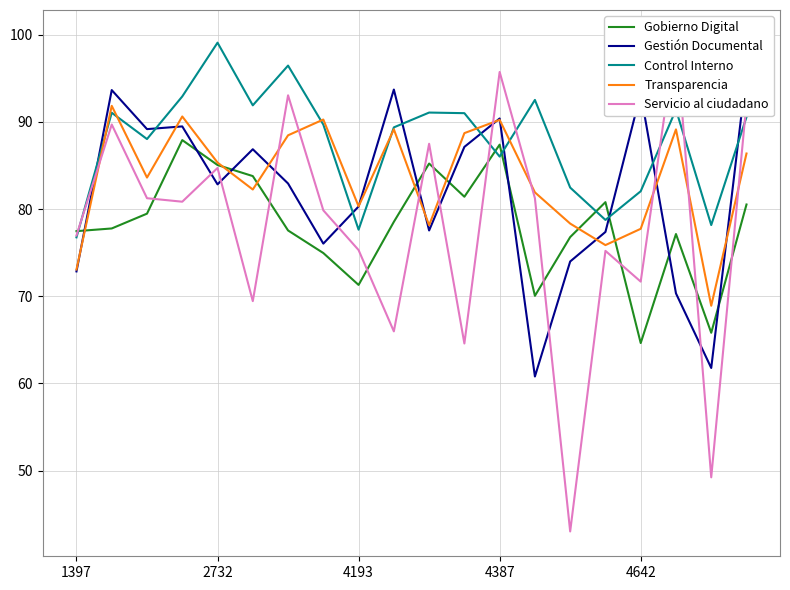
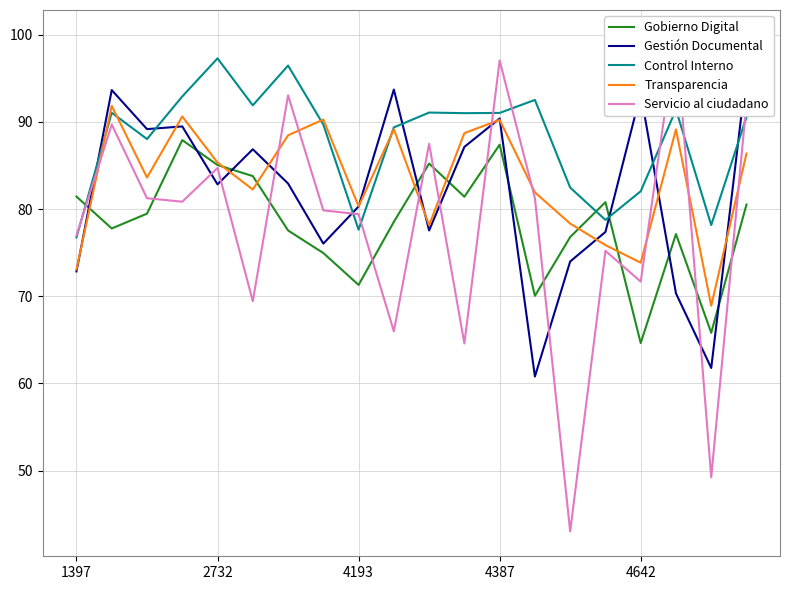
Gobierno Digital, 1397: 77 -> 81
Control Interno, 2732: 99 -> 97
Servicio al ciudadano, 4193: 75 -> 79
Control Interno, 4387: 86 -> 91
Servicio al ciudadano, 4387: 96 -> 97
Transparencia, 4642: 78 -> 74
